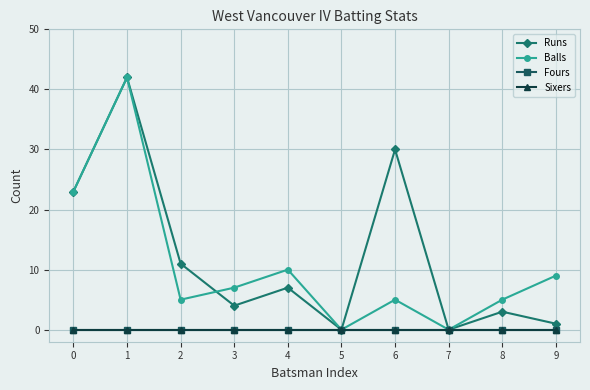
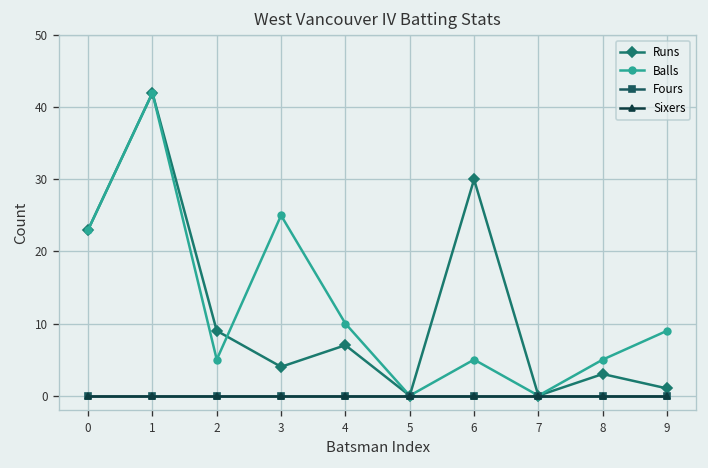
Runs, 2: 11 -> 9
Balls, 3: 7 -> 25
